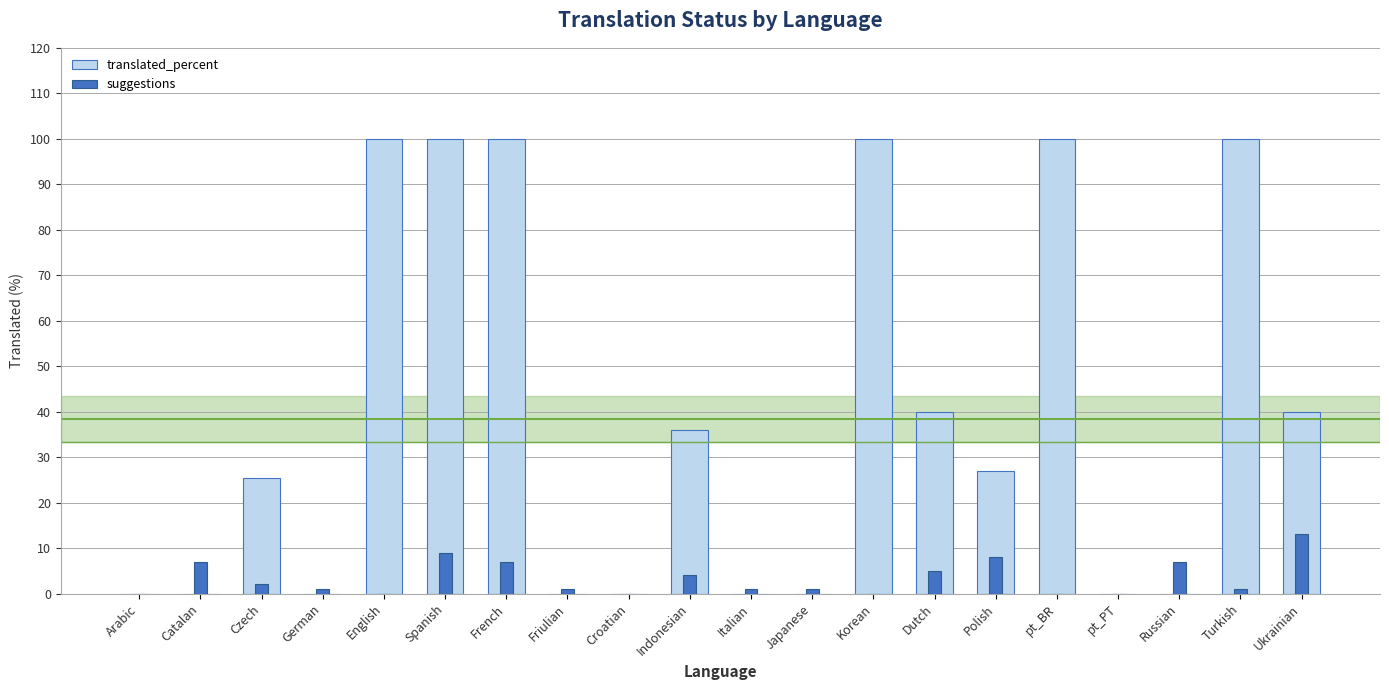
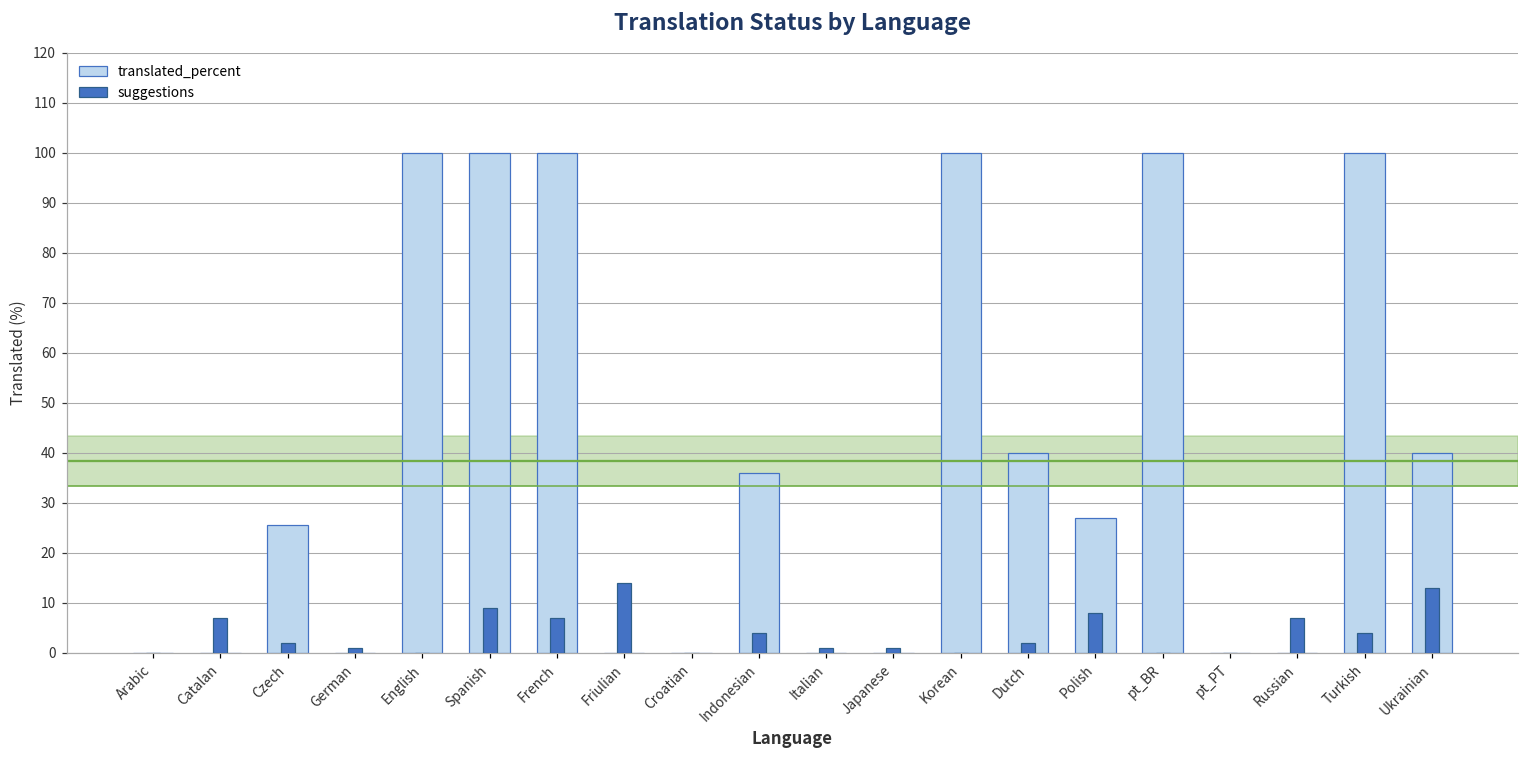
suggestions, Friulian: 1 -> 14
suggestions, Dutch: 5 -> 2
suggestions, Turkish: 1 -> 4
